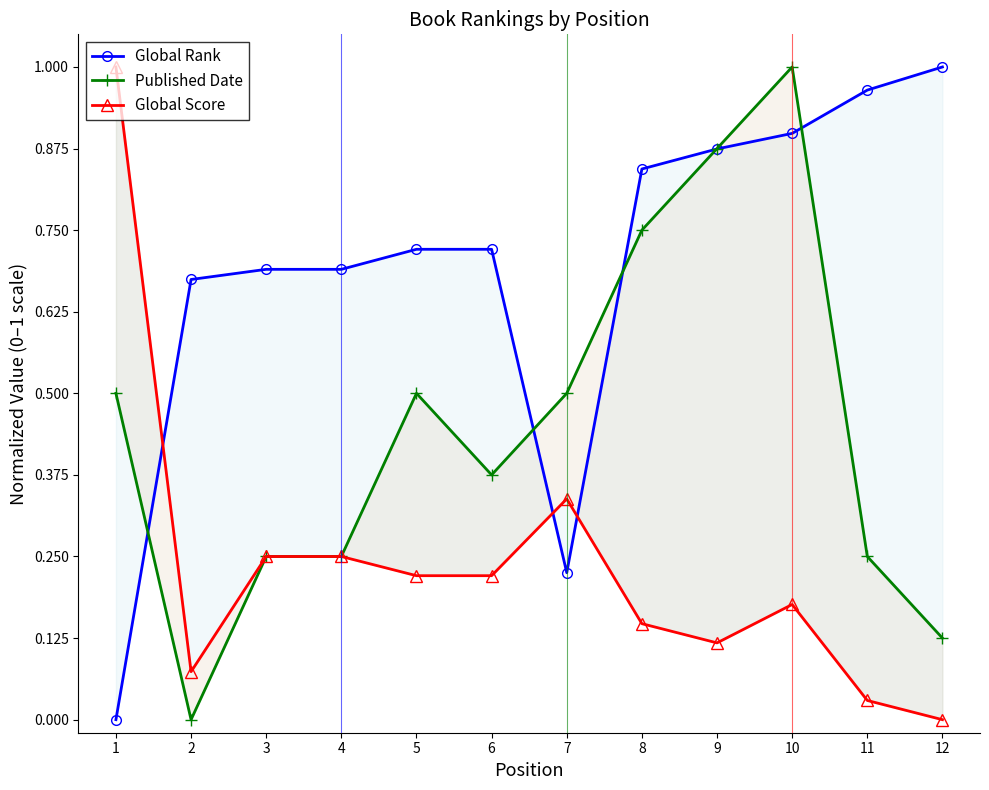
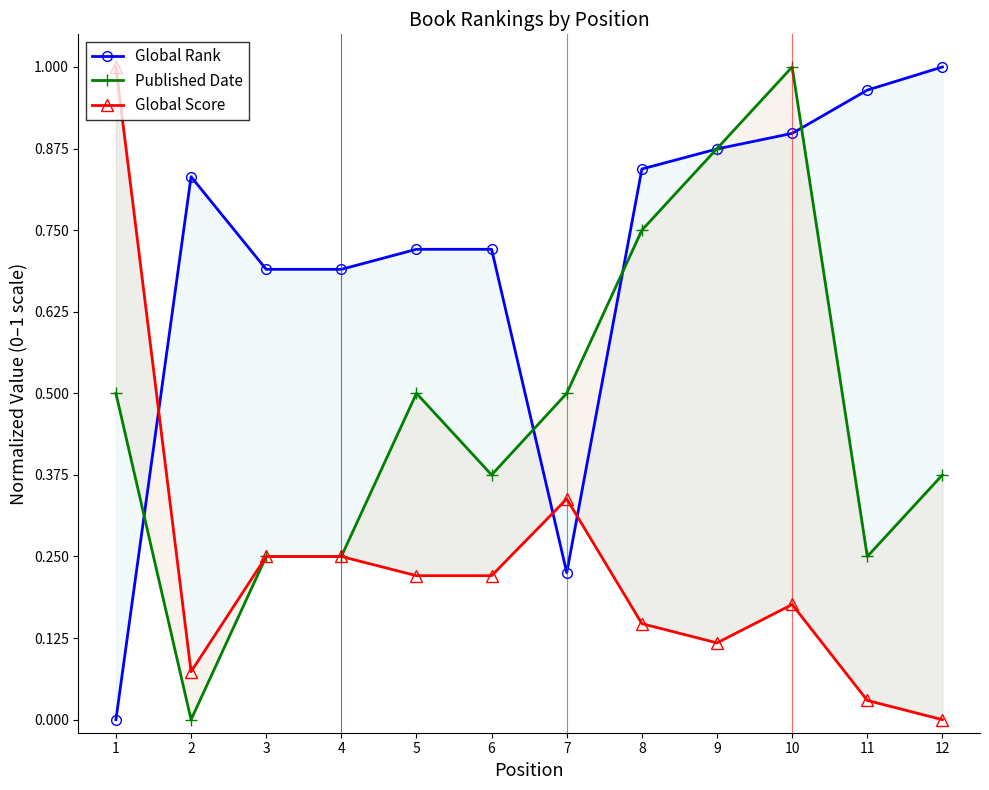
Global Rank, 2: 0.67 -> 0.83
Published Date, 12: 0.13 -> 0.38
